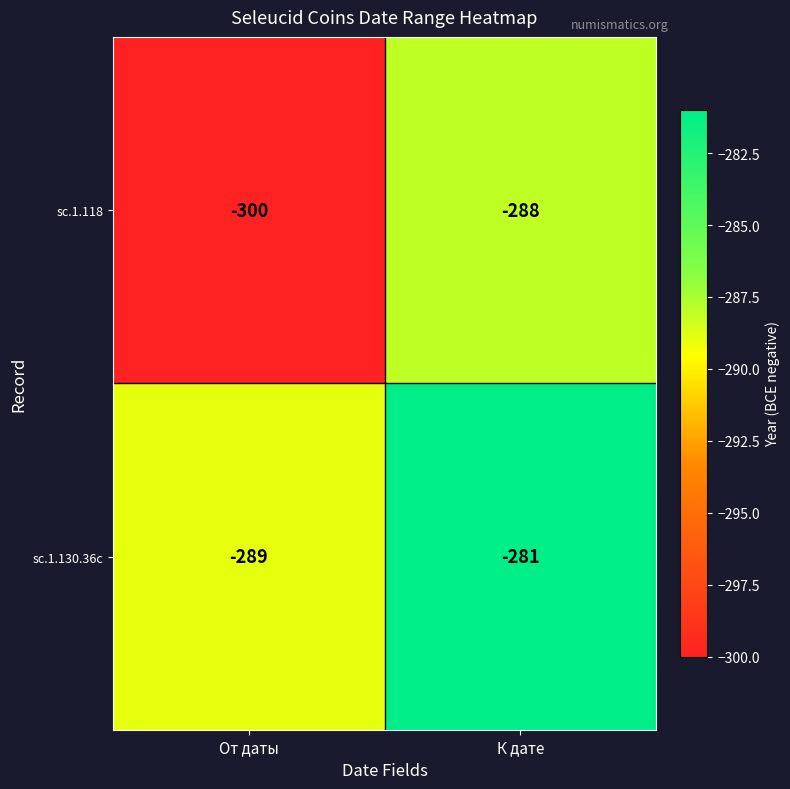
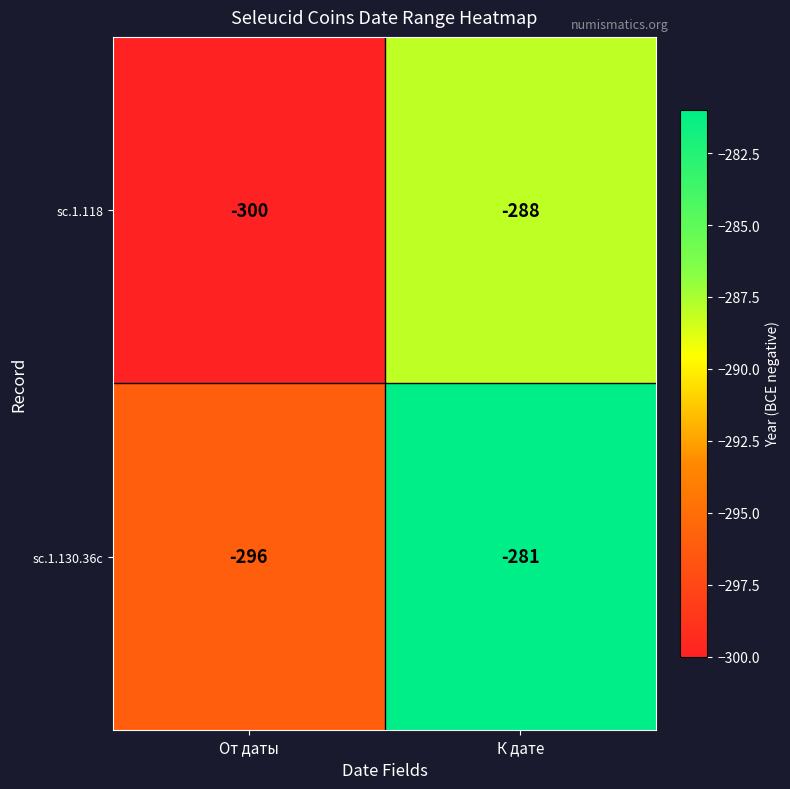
sc.1.130.36c, От даты: -289 -> -296
